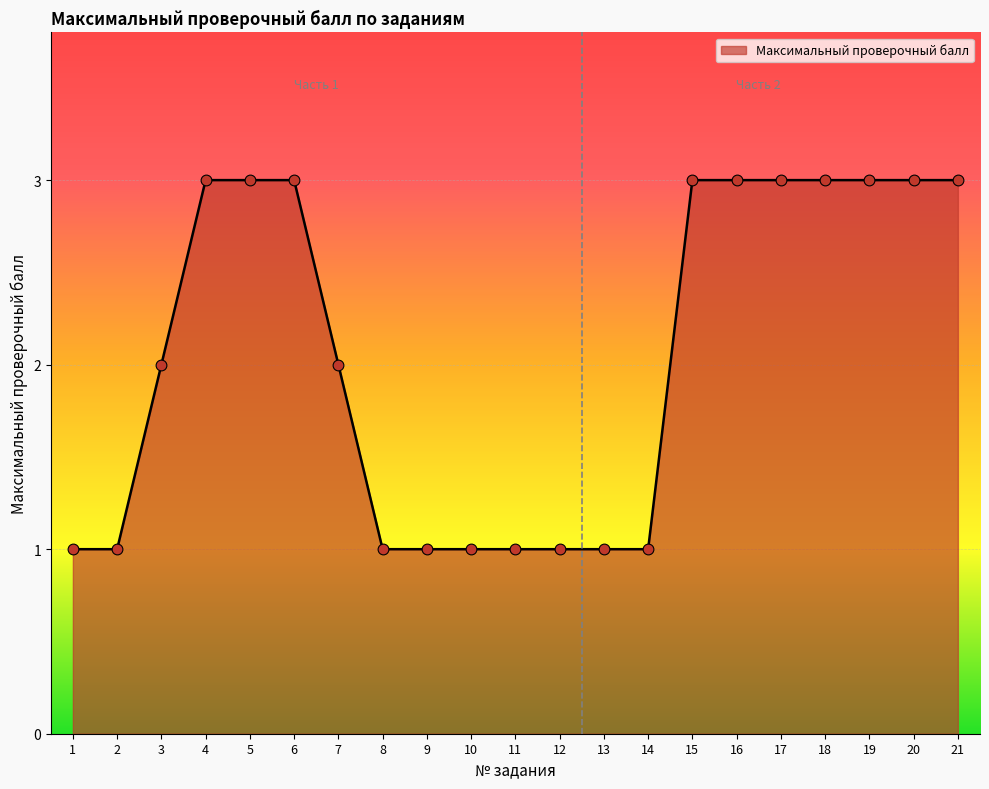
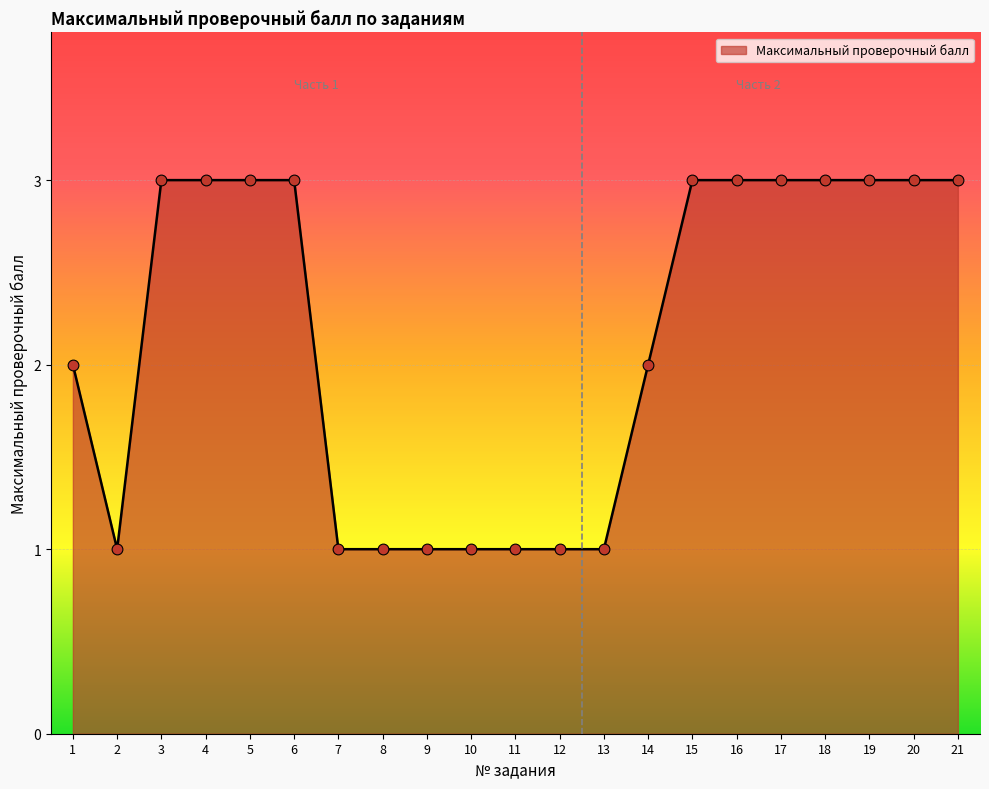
1: 1 -> 2
3: 2 -> 3
7: 2 -> 1
14: 1 -> 2
